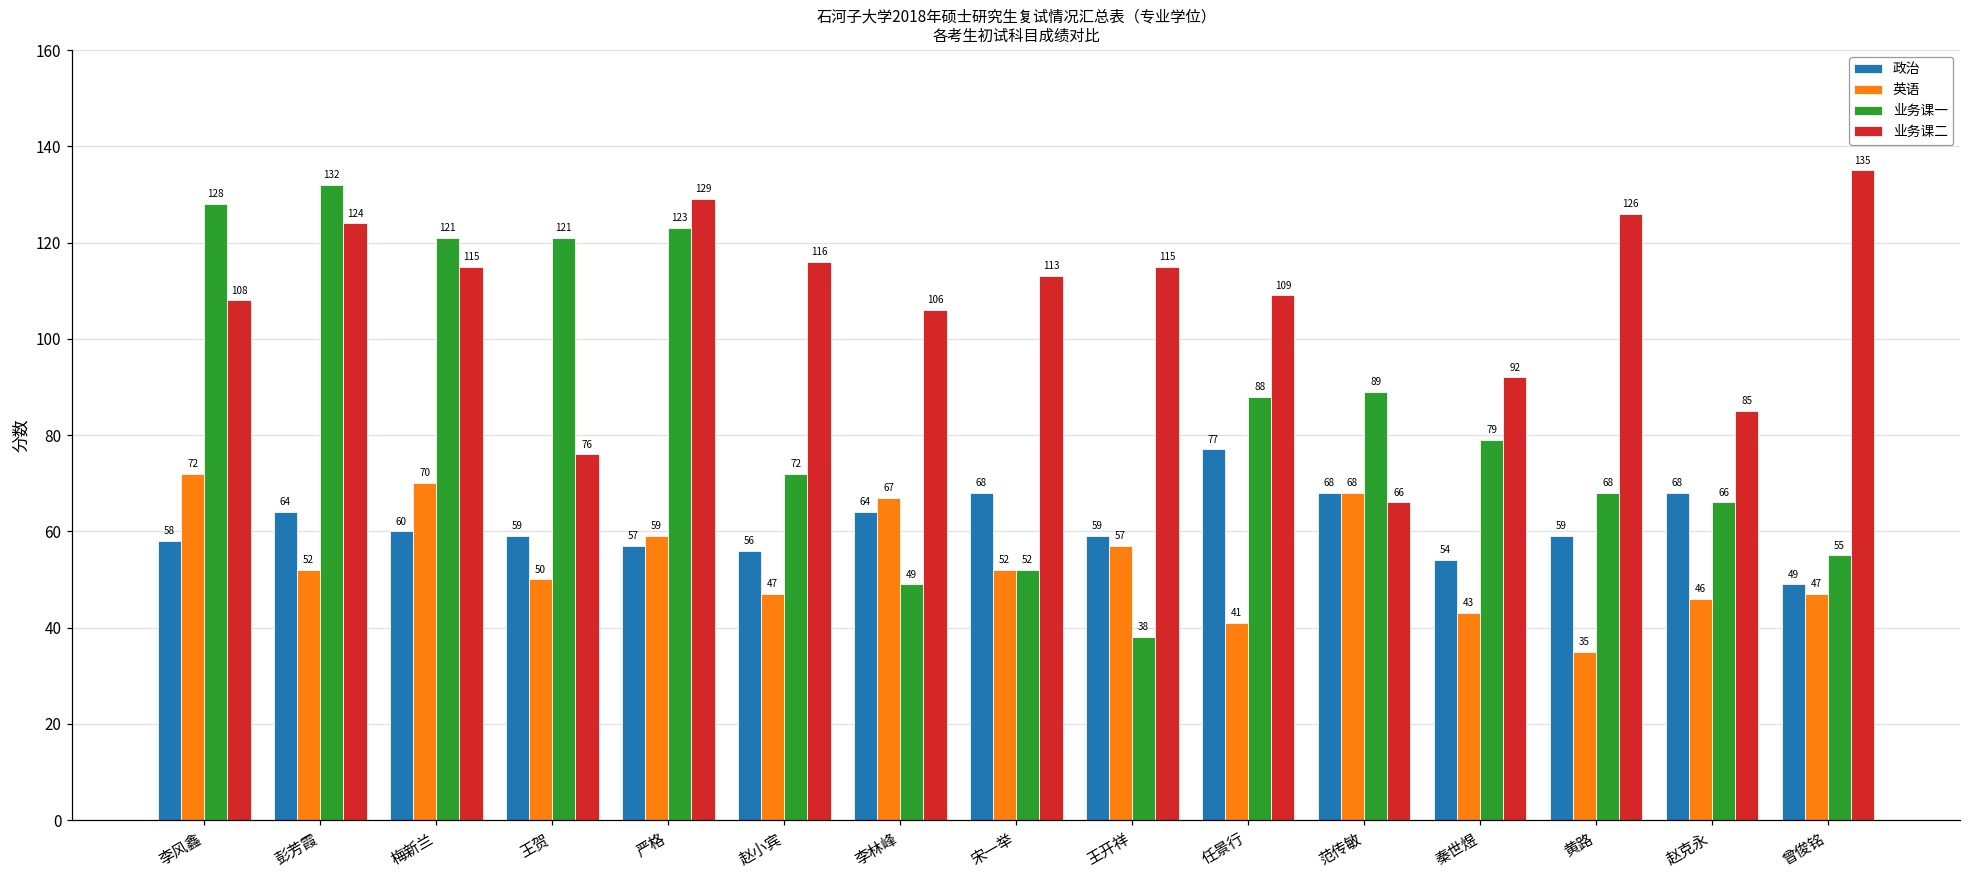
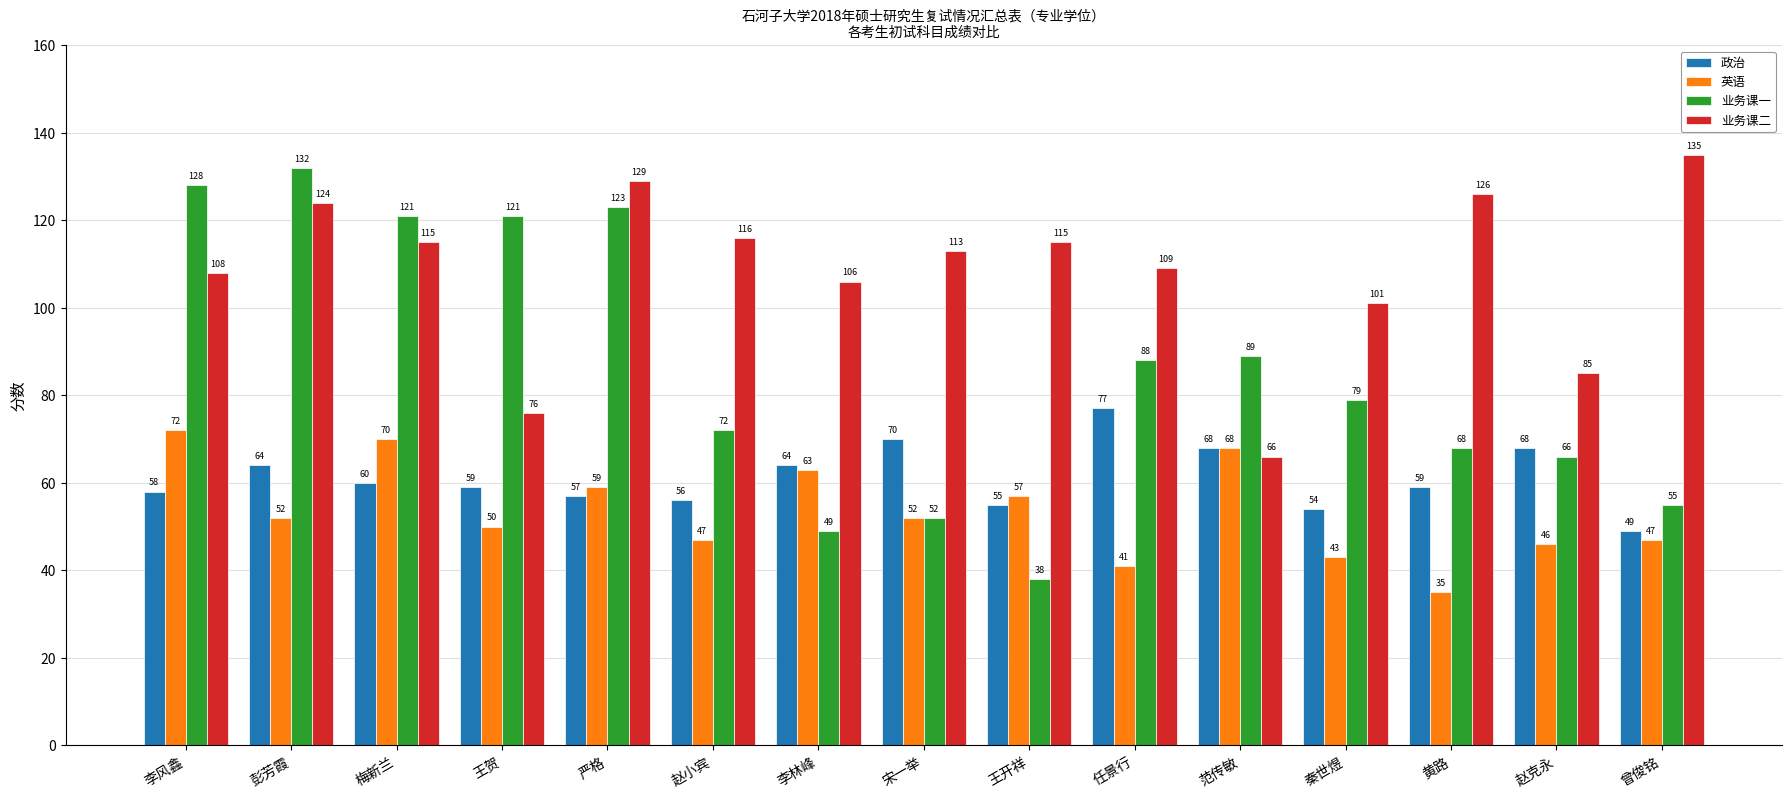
英语, 李林峰: 67 -> 63
政治, 宋一举: 68 -> 70
政治, 王开祥: 59 -> 55
业务课二, 秦世煜: 92 -> 101
